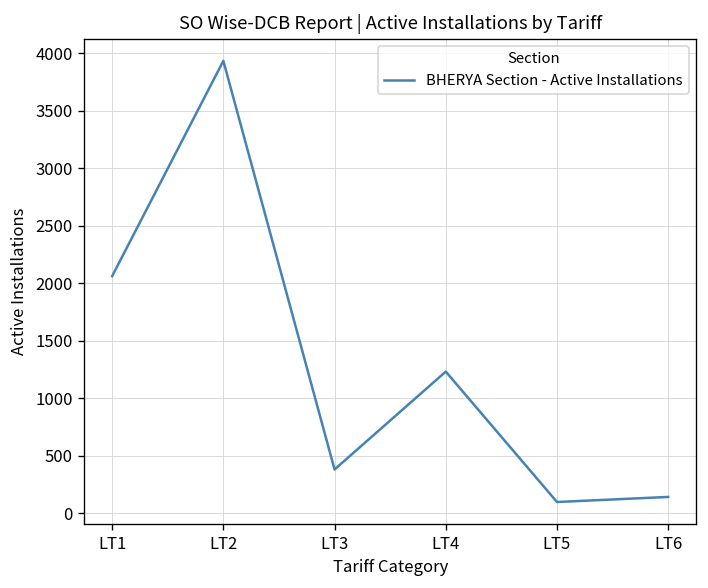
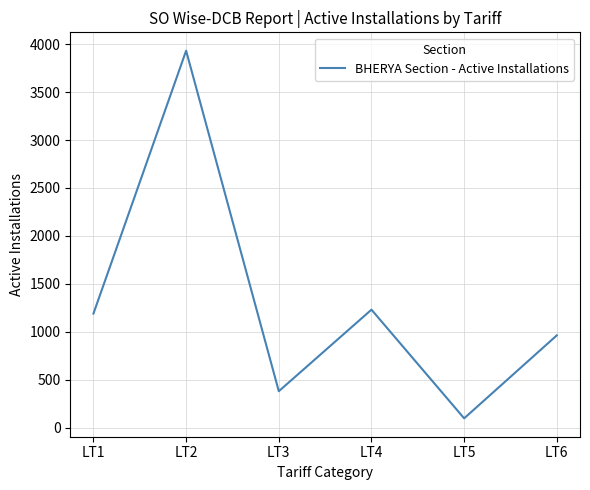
LT1: 2100 -> 1200
LT6: 100 -> 1000
